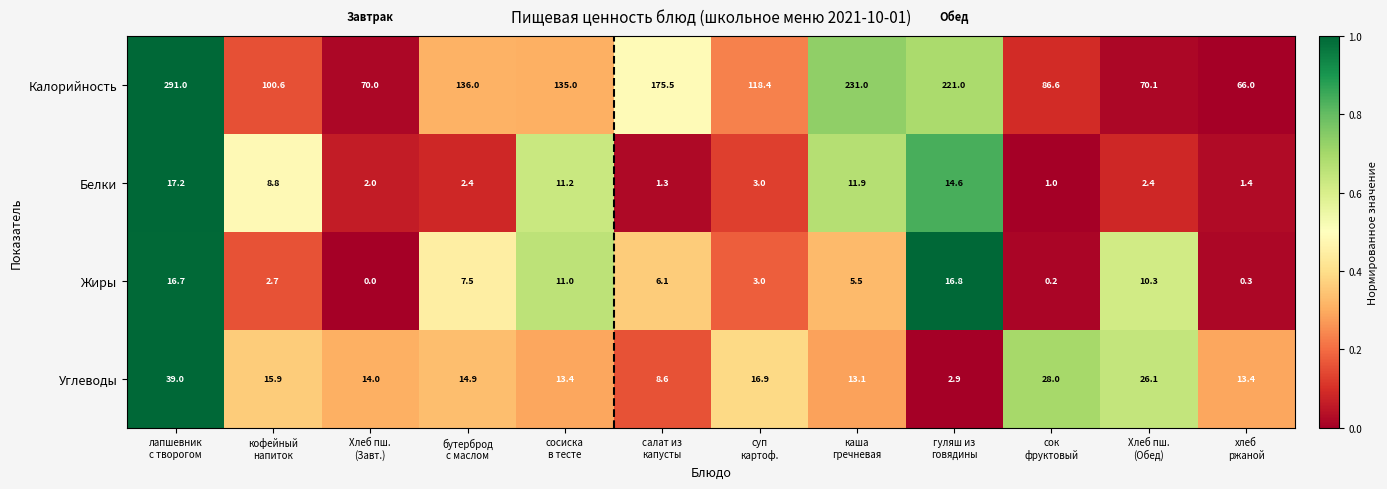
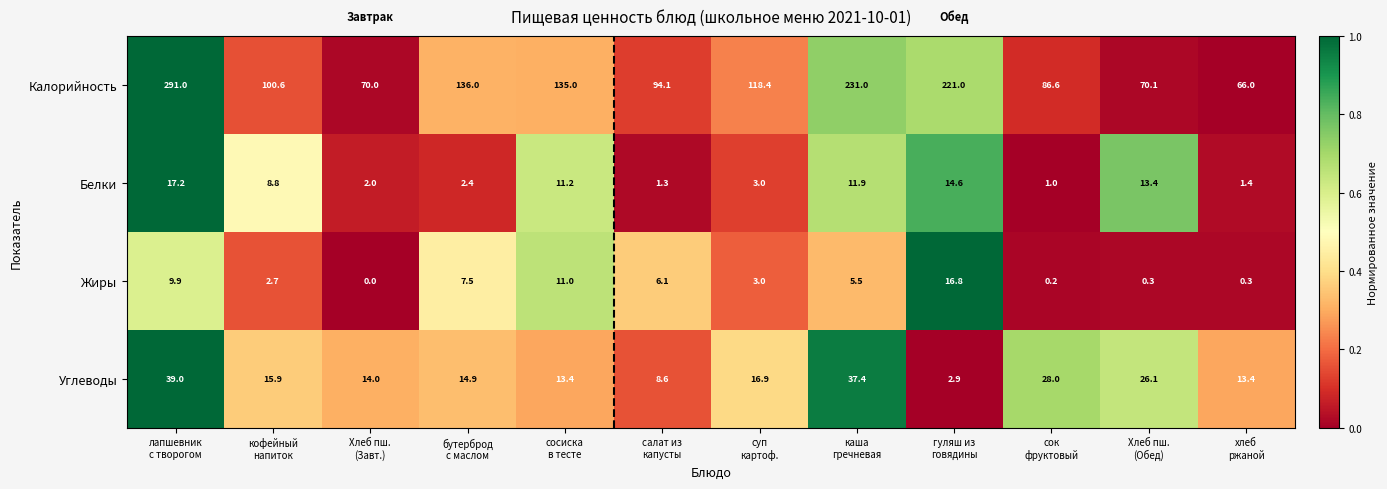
Калорийность, салат из капусты: 175.5 -> 94.1
Белки, Хлеб пш. (Обед): 2.4 -> 13.4
Жиры, лапшевник с творогом: 16.7 -> 9.9
Жиры, Хлеб пш. (Обед): 10.3 -> 0.3
Углеводы, каша гречневая: 13.1 -> 37.4
